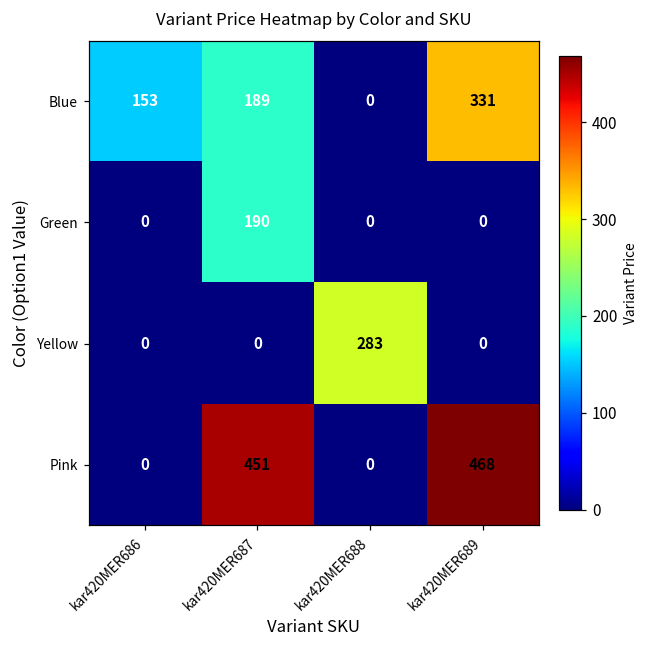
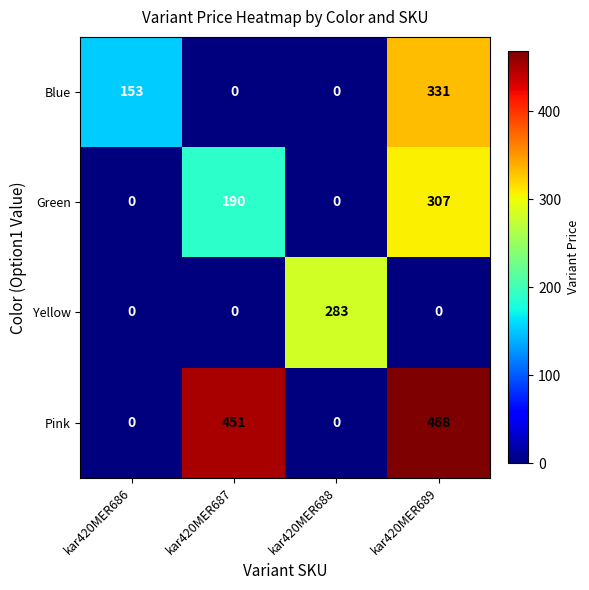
Blue, kar420MER687: 189 -> 0
Green, kar420MER689: 0 -> 307
